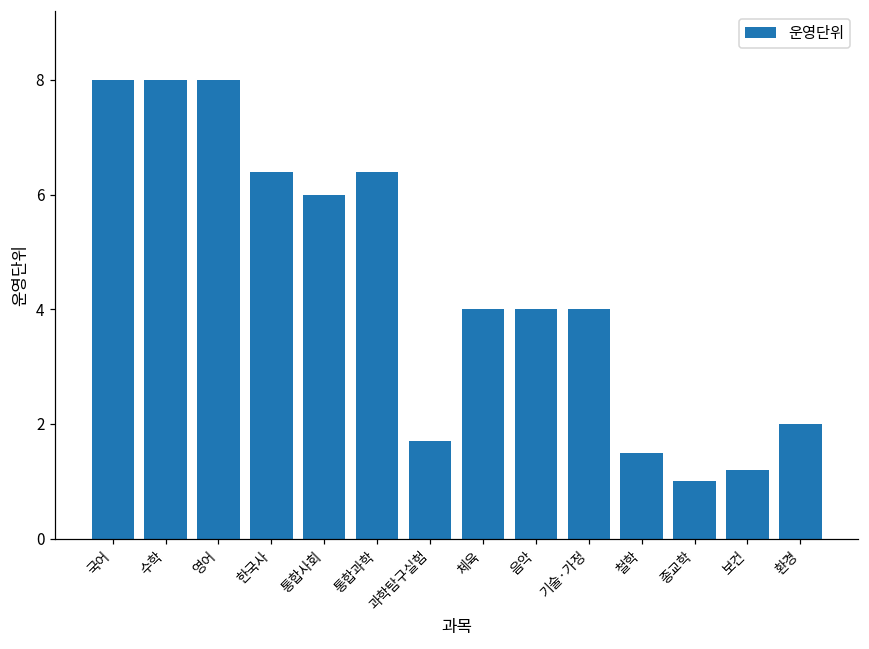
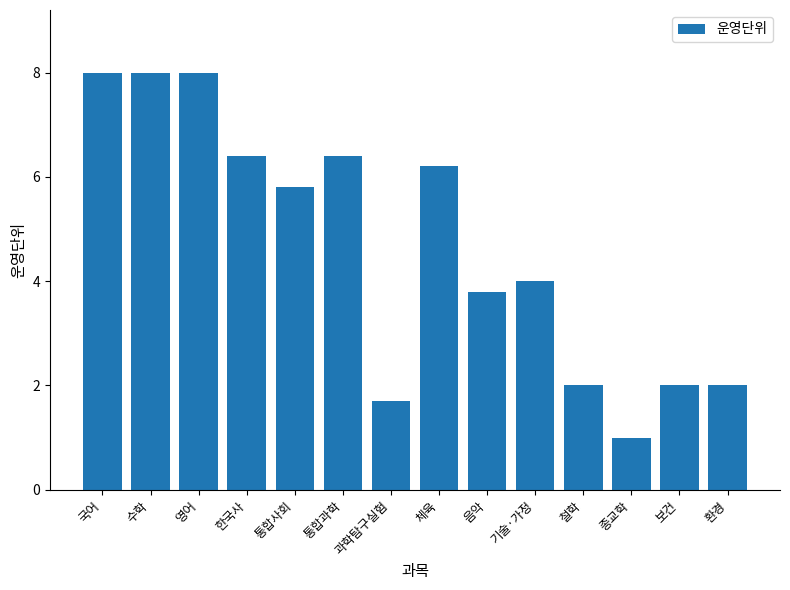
통합사회: 6.0 -> 5.8
체육: 4.0 -> 6.2
음악: 4.0 -> 3.8
철학: 1.5 -> 2.0
보건: 1.2 -> 2.0
